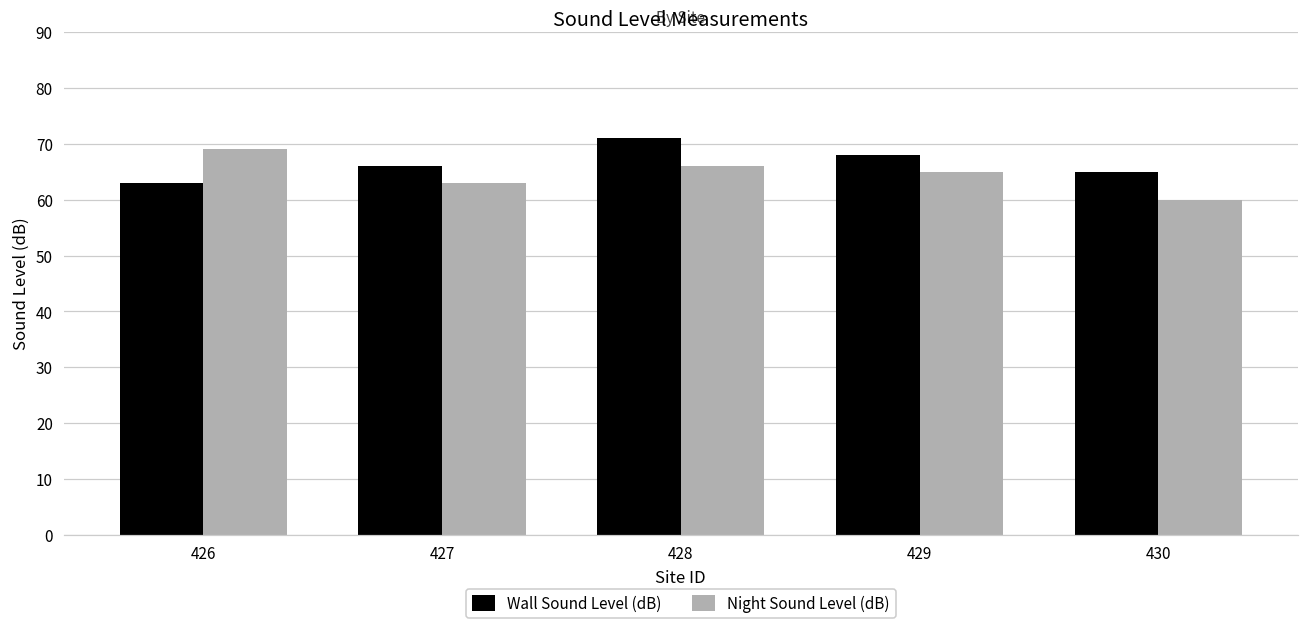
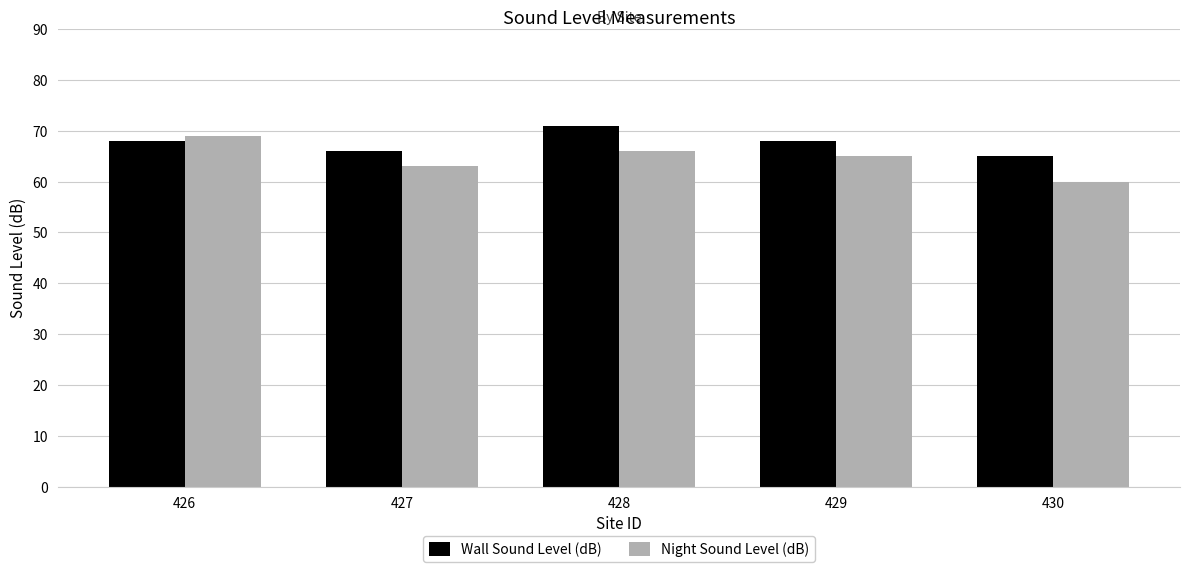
Wall Sound Level (dB), 426: 63 -> 68
